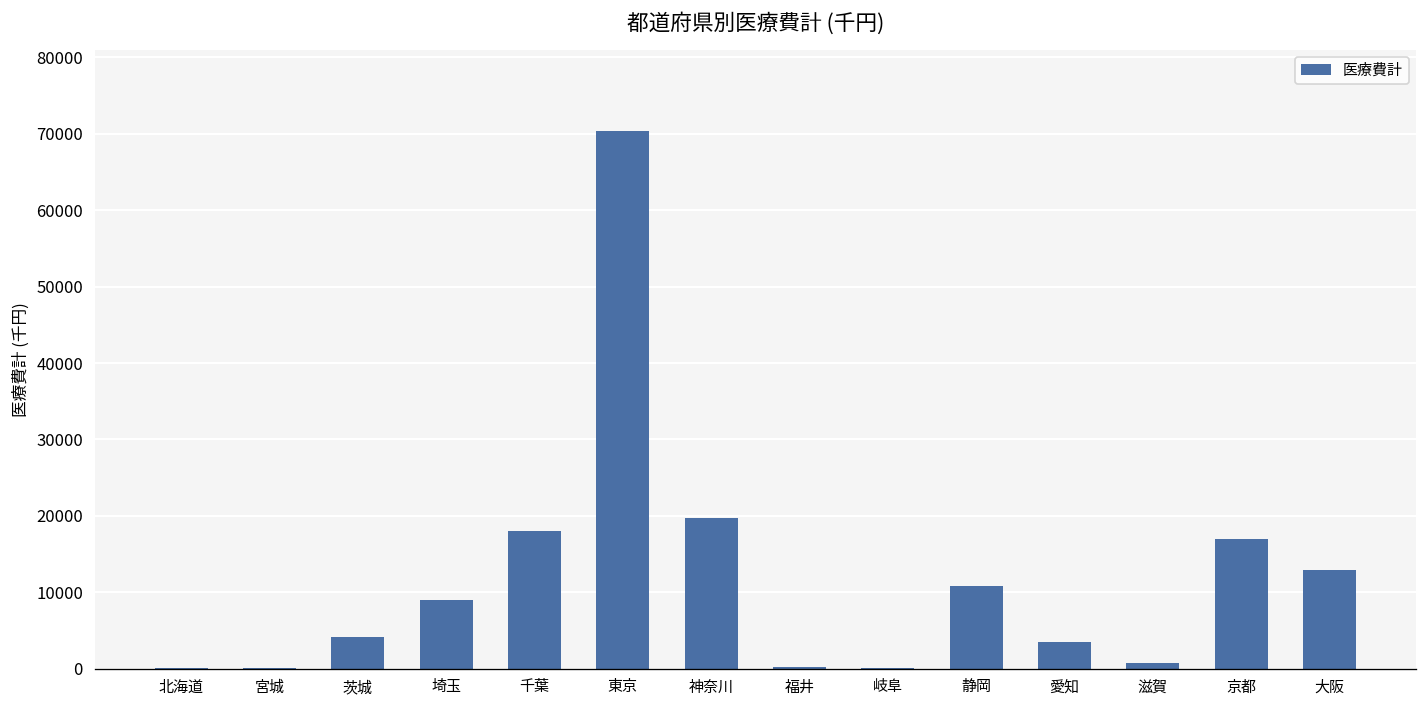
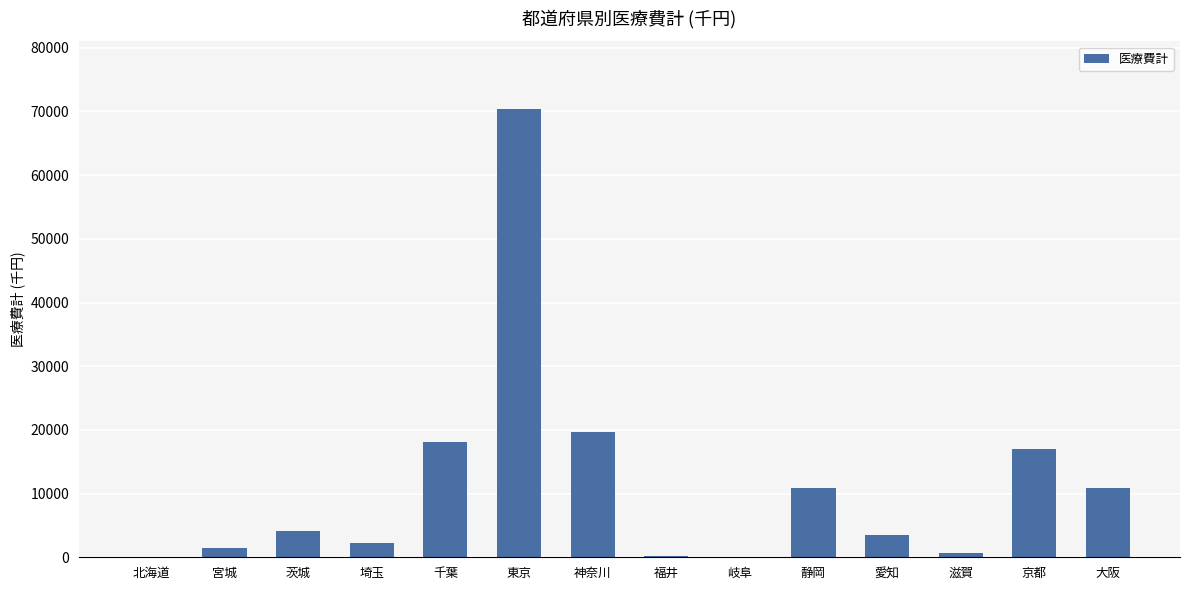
宮城: 0 -> 1000
埼玉: 9000 -> 2000
大阪: 13000 -> 11000
